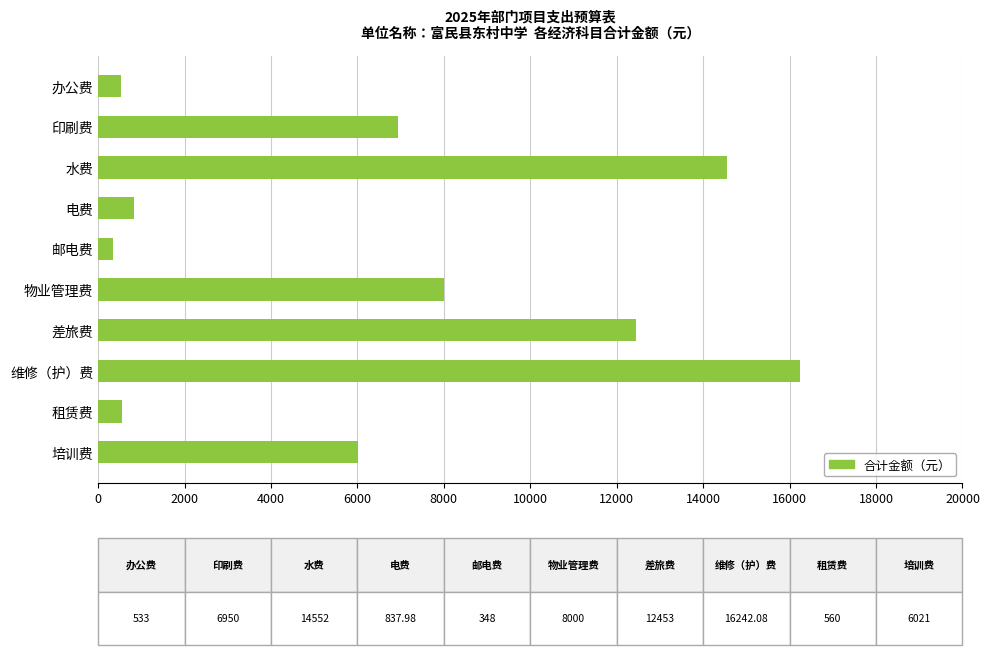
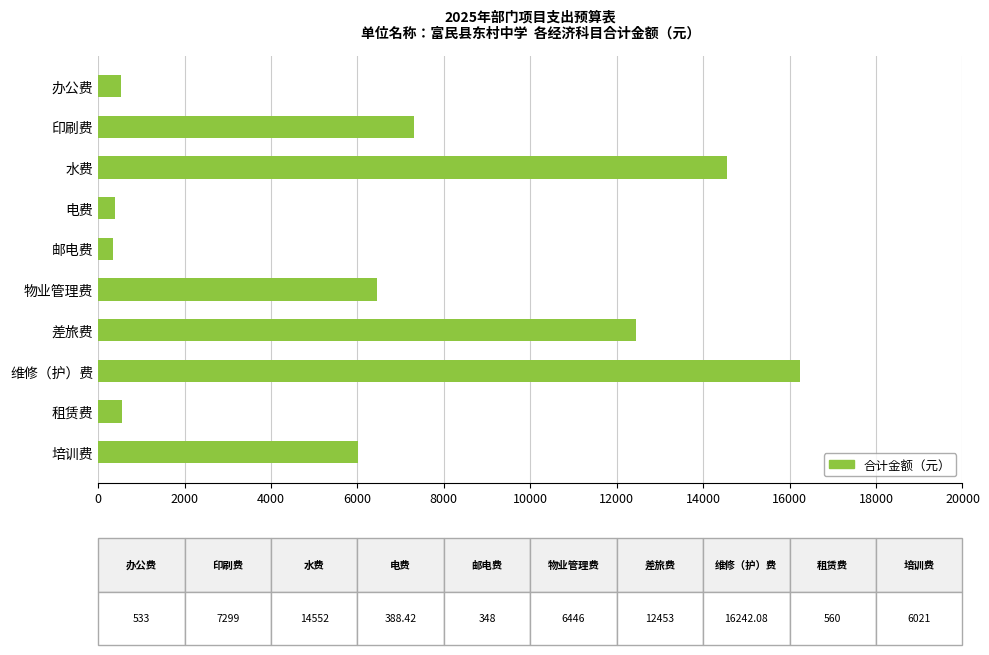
印刷费: 6950 -> 7299
电费: 837.98 -> 388.42
物业管理费: 8000 -> 6446
